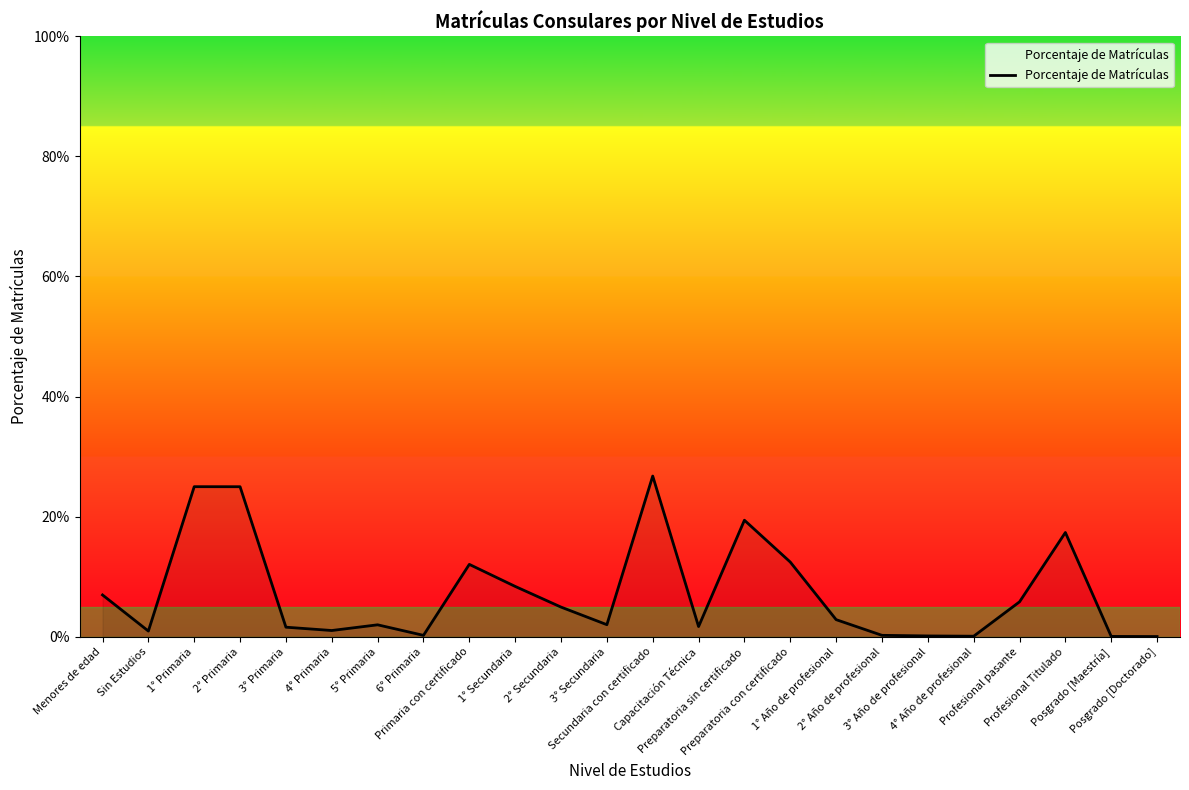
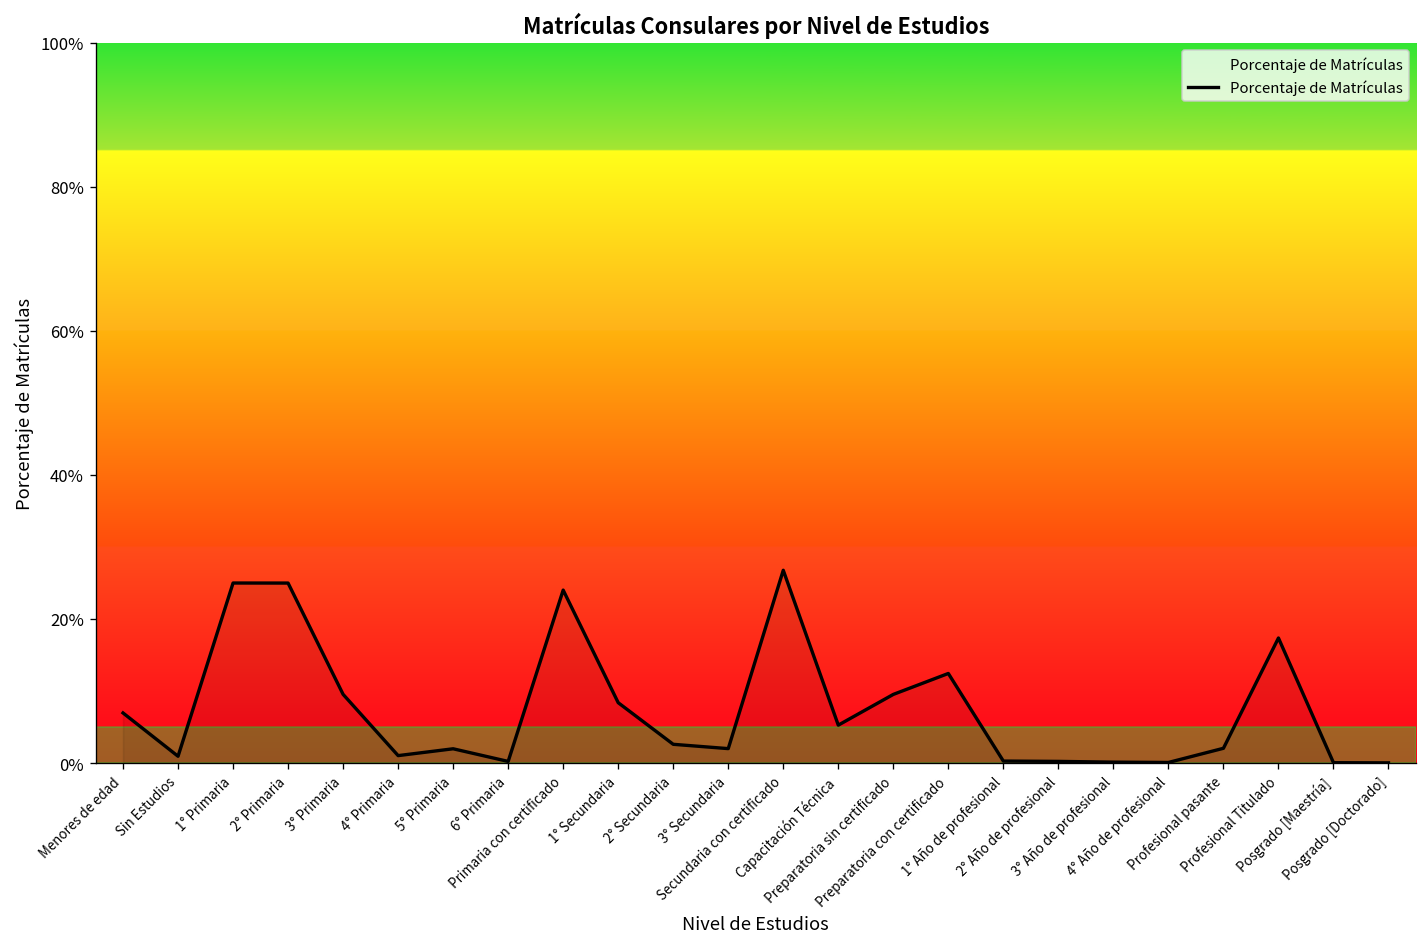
3° Primaria: 2% -> 10%
Primaria con certificado: 12% -> 24%
2° Secundaria: 5% -> 3%
Capacitación Técnica: 2% -> 5%
Preparatoria sin certificado: 19% -> 10%
1° Año de profesional: 3% -> 0%
Profesional pasante: 6% -> 2%
